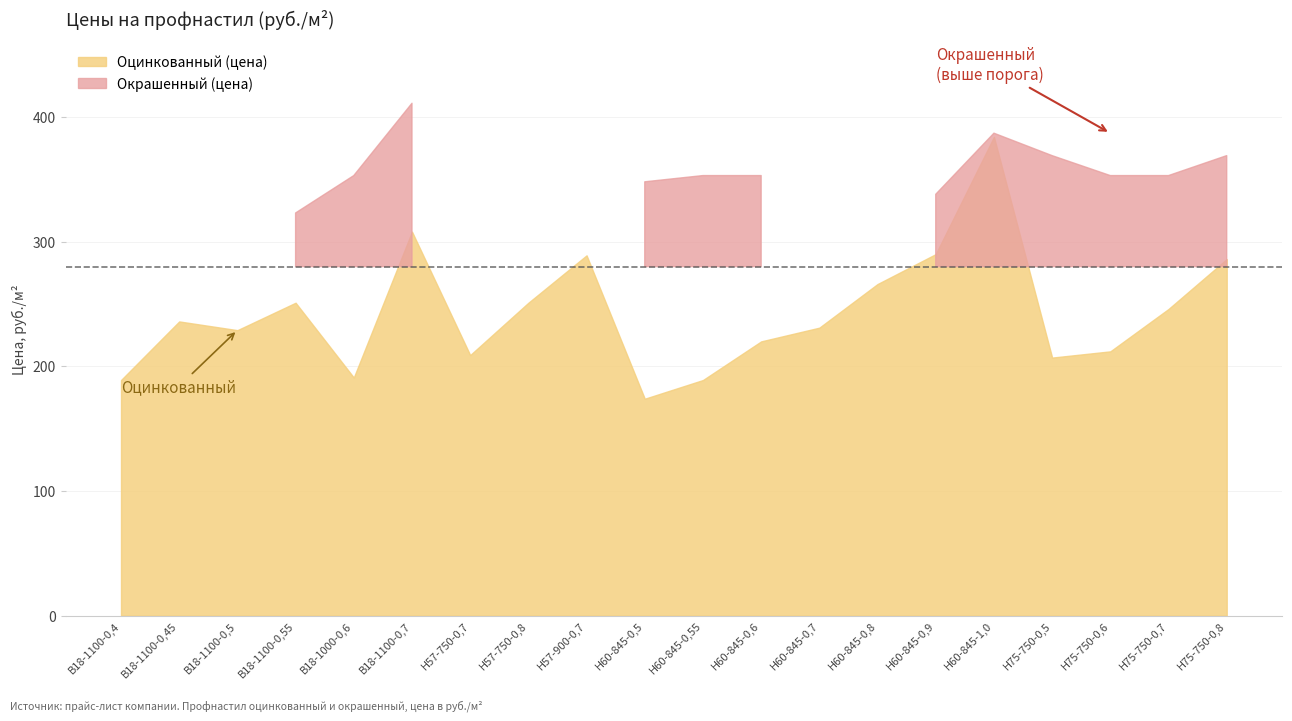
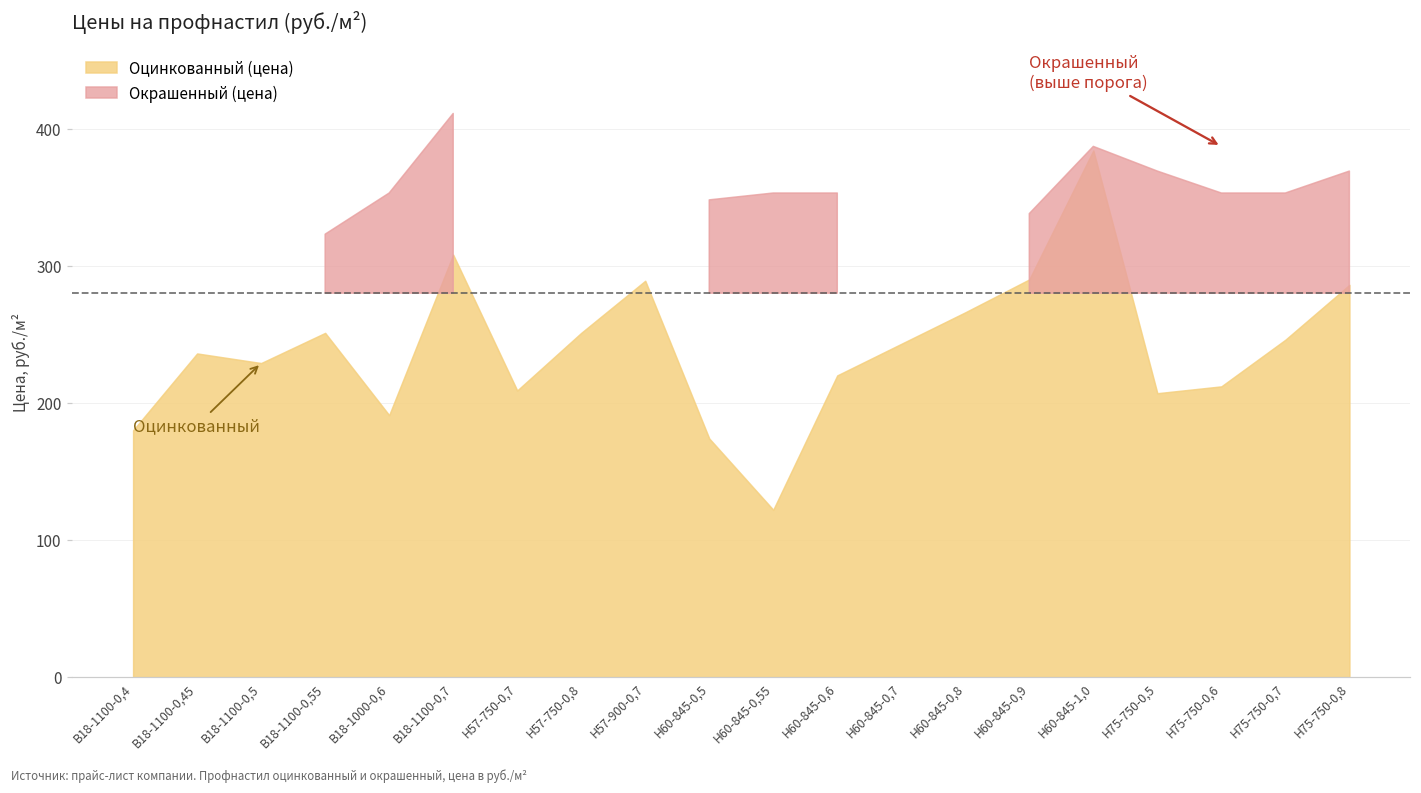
В18-1100-0,4: 189 -> 180
Н60-845-0,55: 189 -> 122
Н60-845-0,7: 231 -> 243
